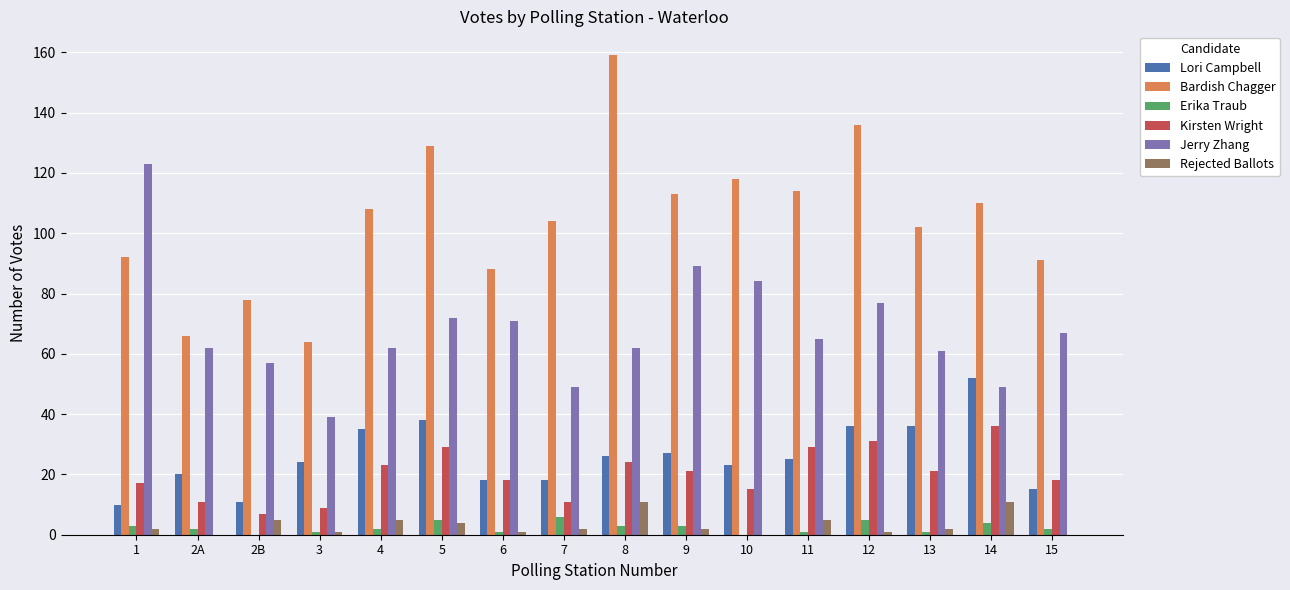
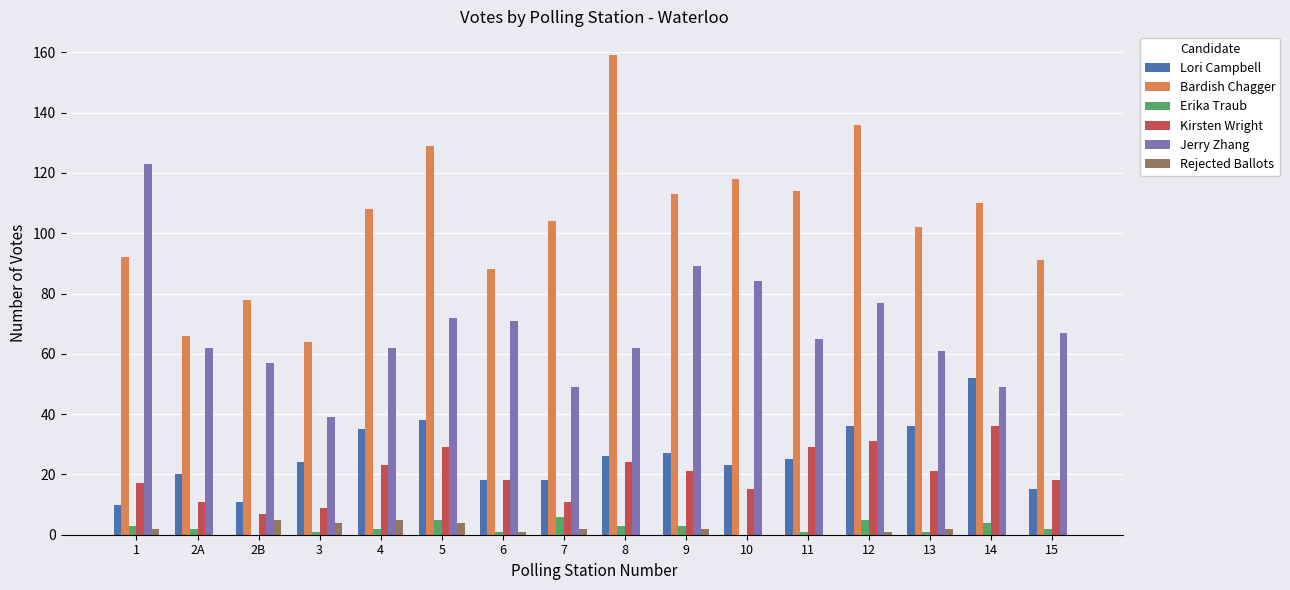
Rejected Ballots, 3: 1 -> 4
Rejected Ballots, 8: 11 -> 0
Rejected Ballots, 11: 5 -> 0
Rejected Ballots, 14: 11 -> 0
